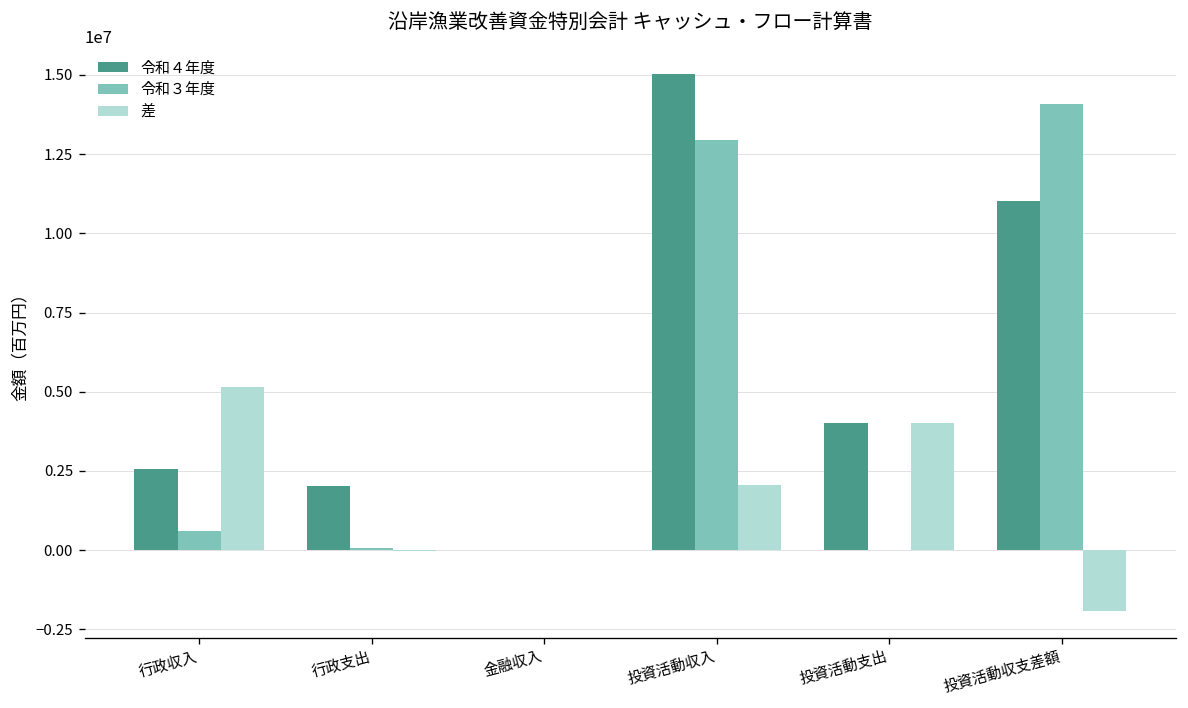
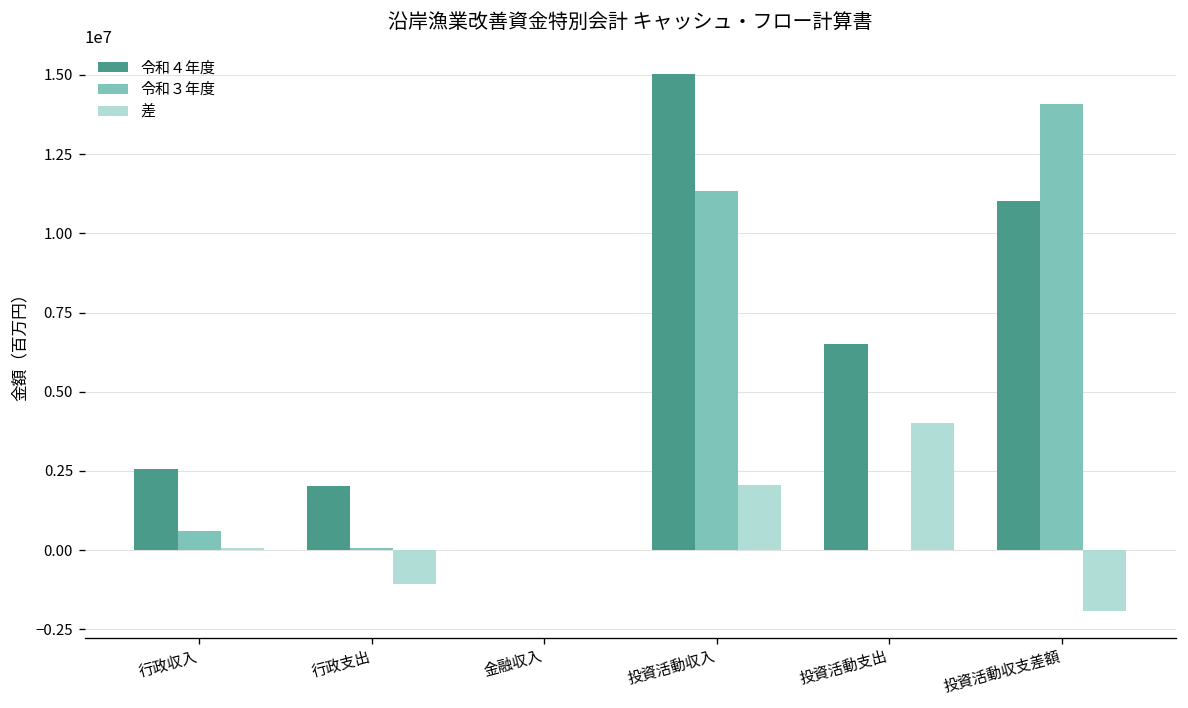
差, 行政収入: 5100000 -> 100000
差, 行政支出: 0 -> -1100000
令和３年度, 投資活動収入: 12900000 -> 11300000
令和４年度, 投資活動支出: 4000000 -> 6500000
